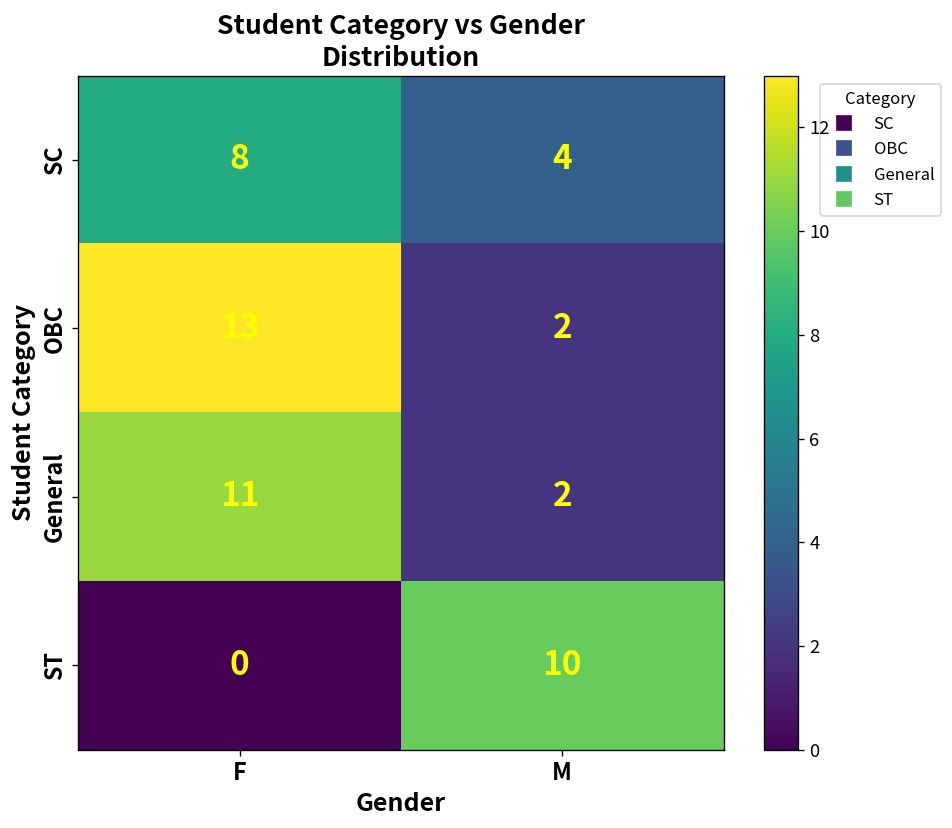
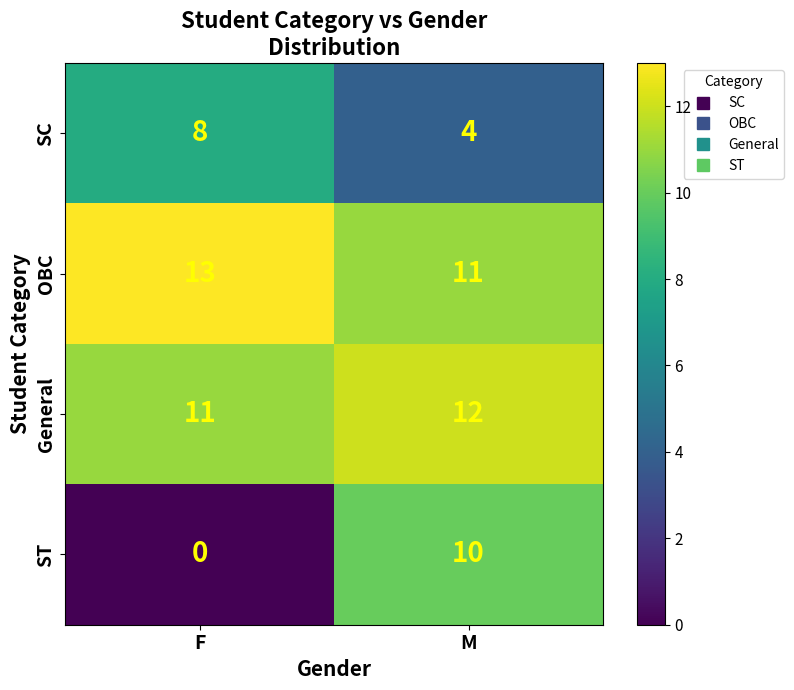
OBC, M: 2 -> 11
General, M: 2 -> 12
